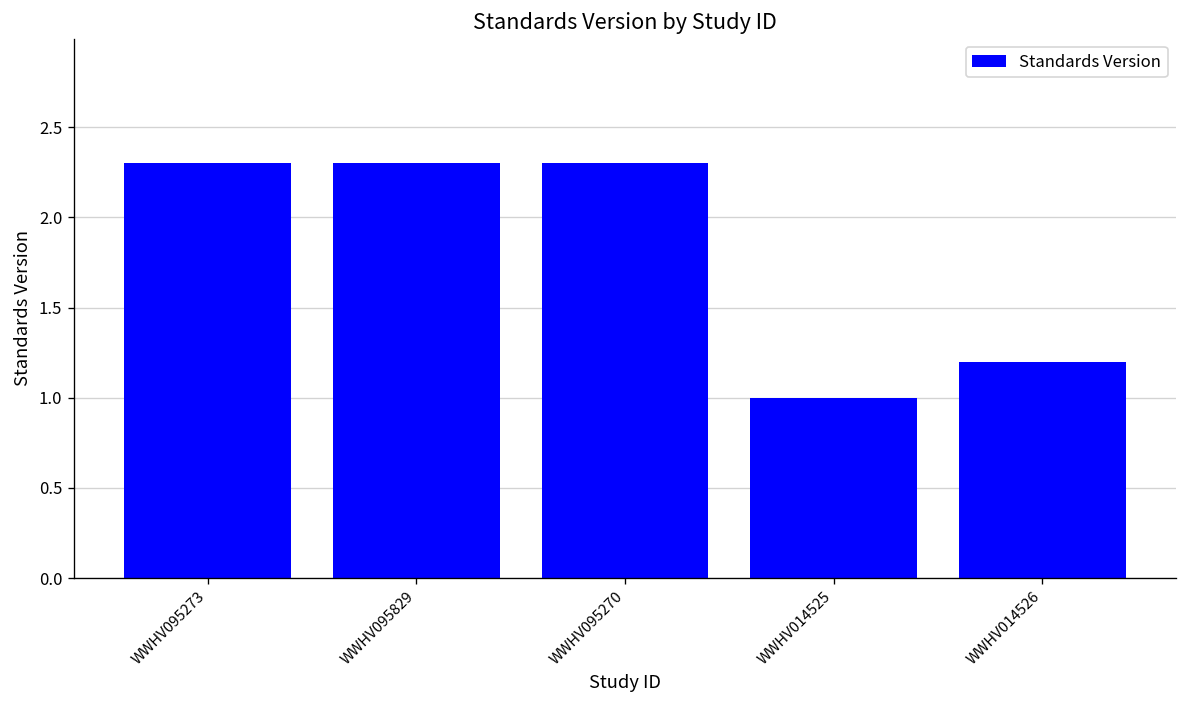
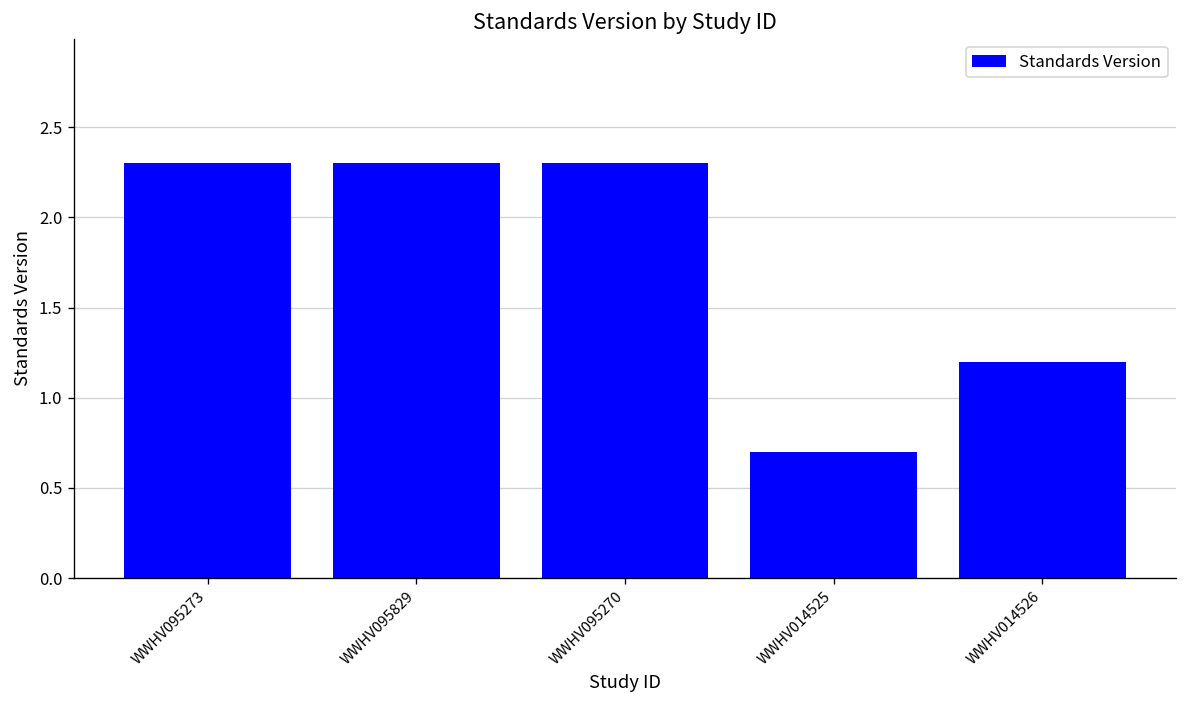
WWHV014525: 1.0 -> 0.7
